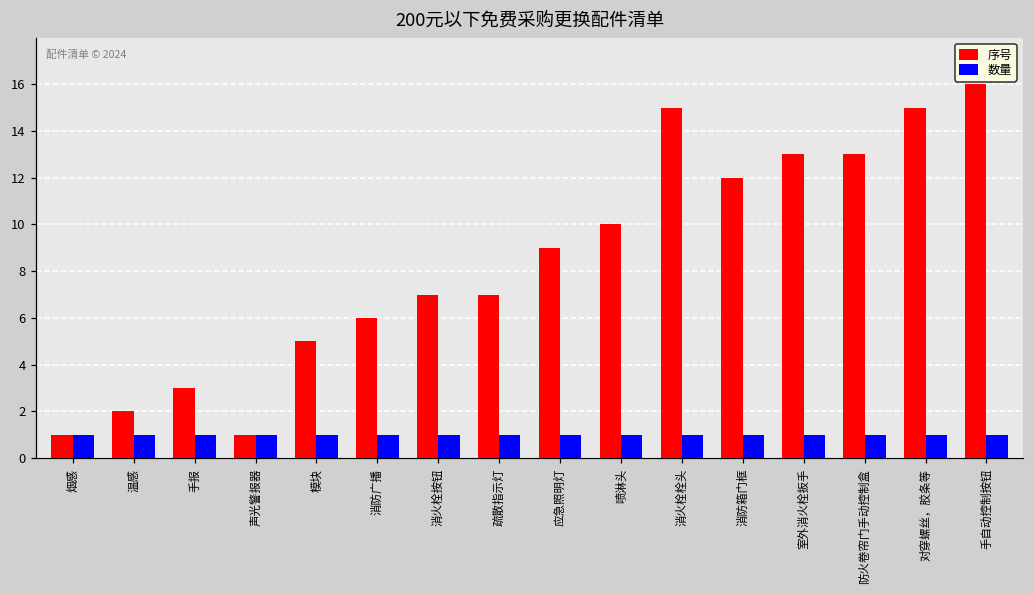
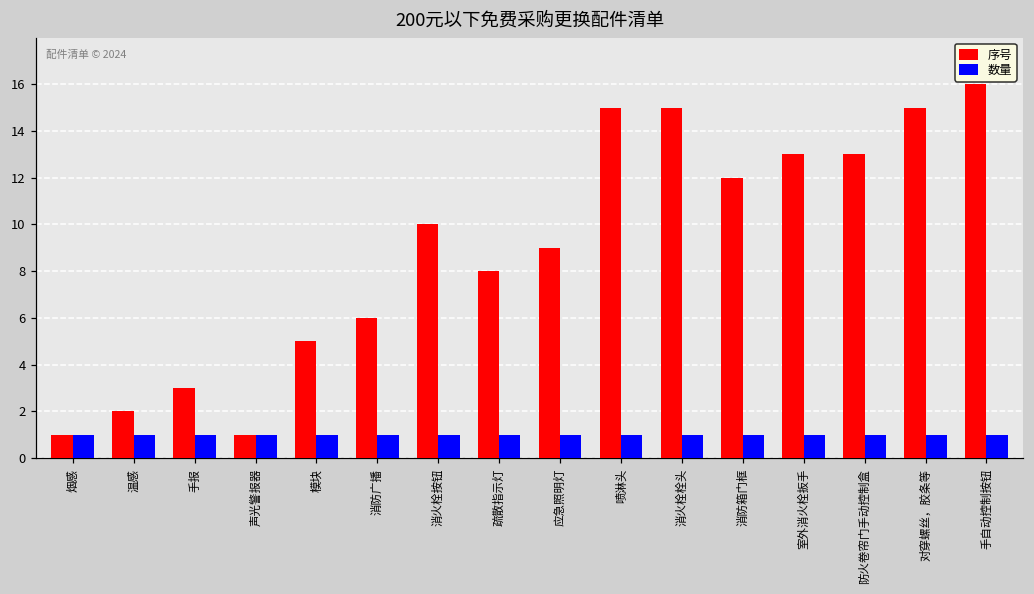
序号, 消火栓按钮: 7 -> 10
序号, 疏散指示灯: 7 -> 8
序号, 喷淋头: 10 -> 15
